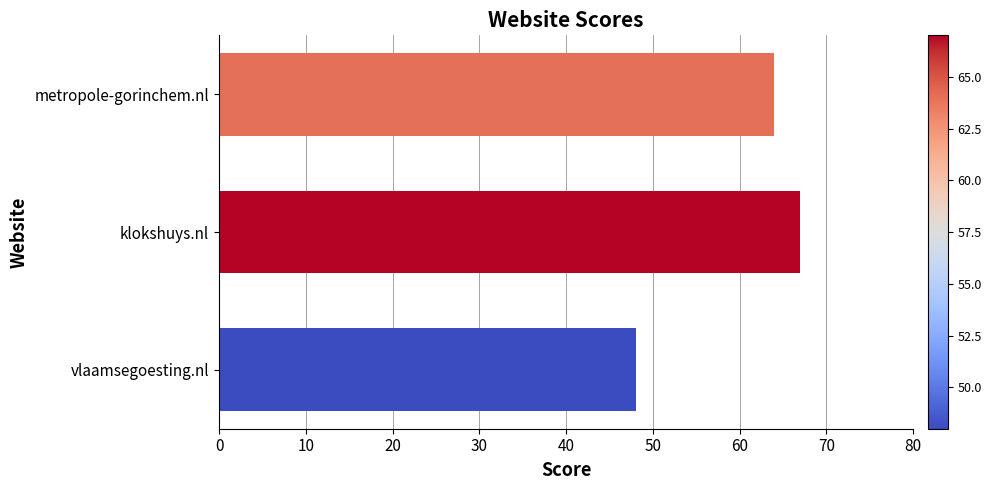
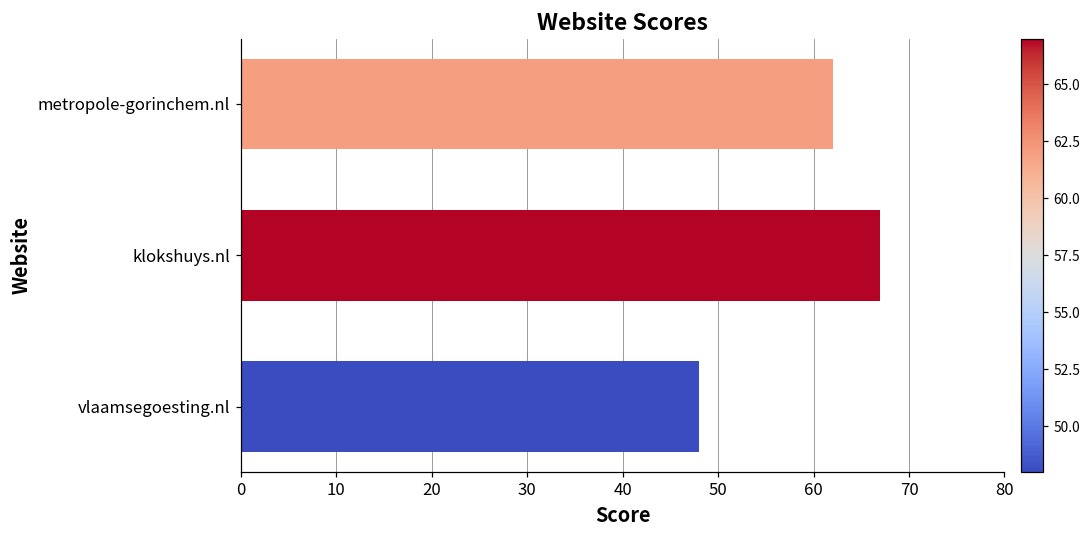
metropole-gorinchem.nl: 64 -> 62
